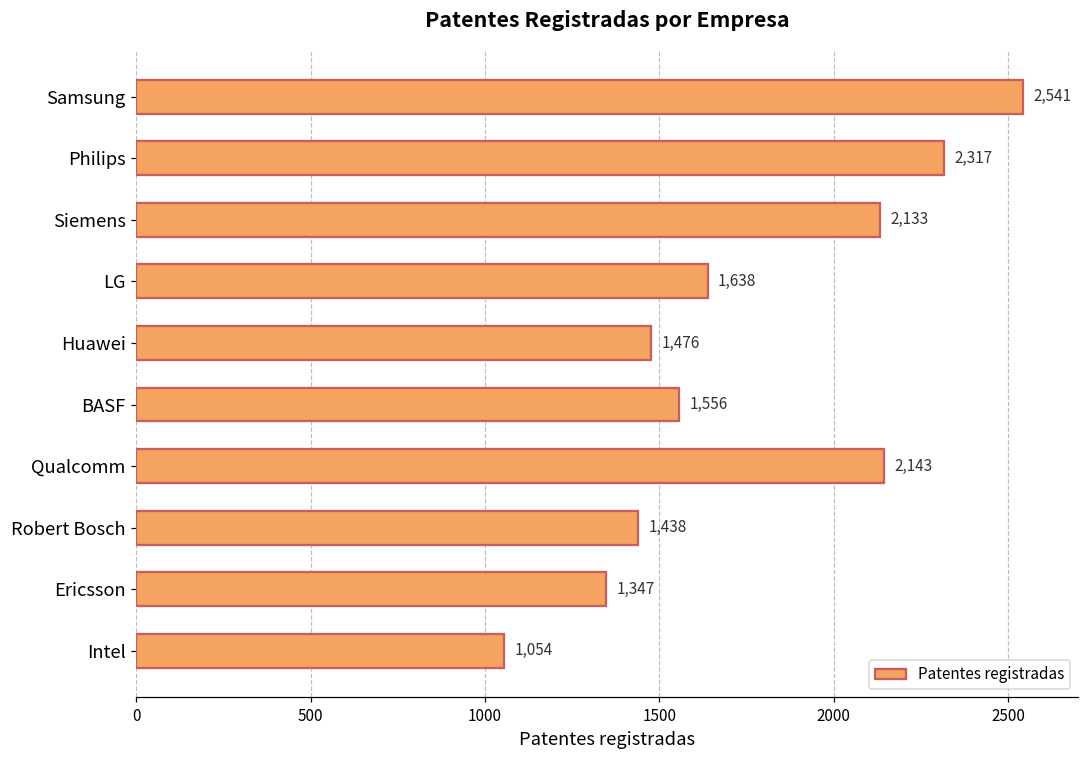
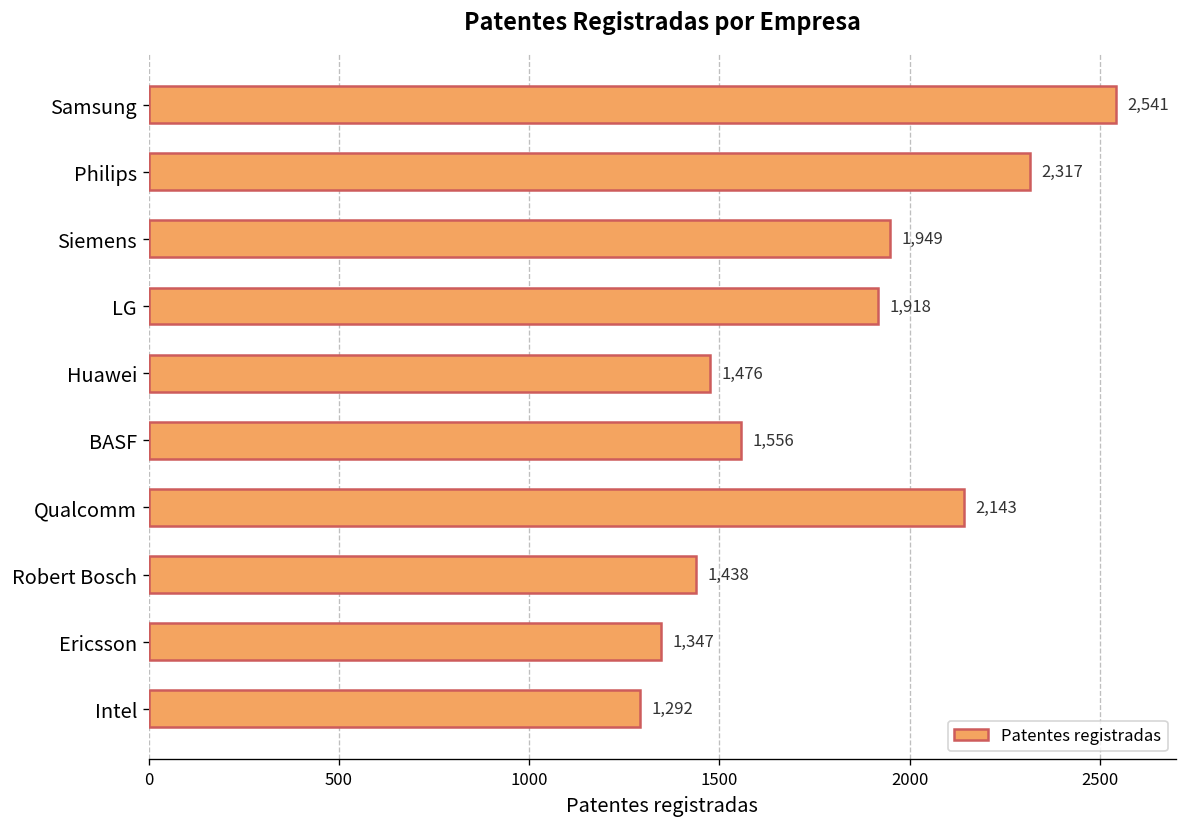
Siemens: 2,133 -> 1,949
LG: 1,638 -> 1,918
Intel: 1,054 -> 1,292
